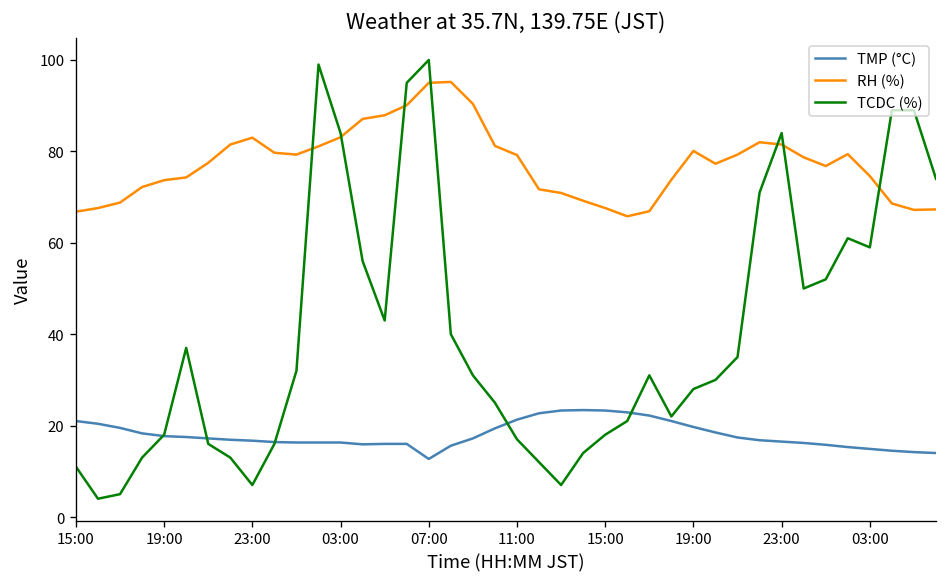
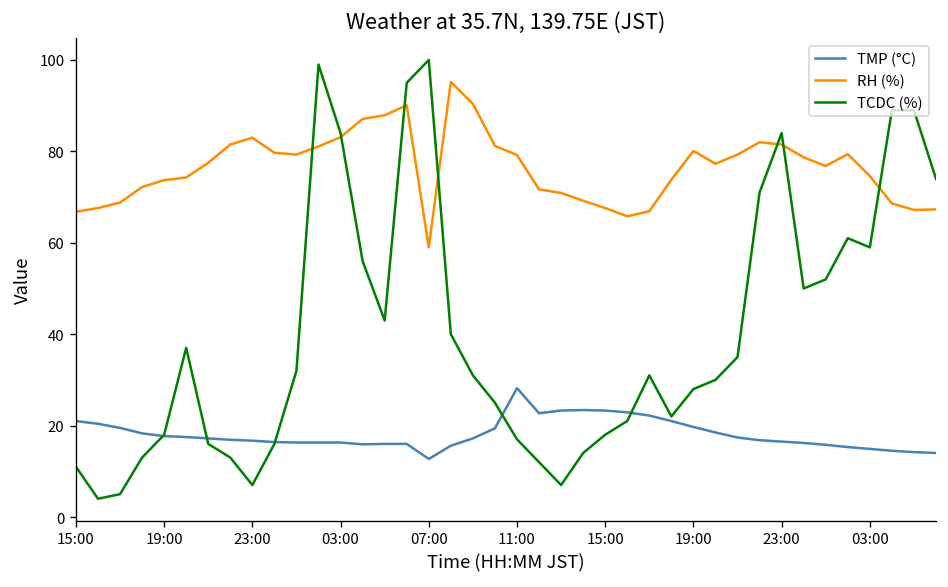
RH (%), 07:00: 95 -> 59
TMP (°C), 11:00: 21 -> 28
